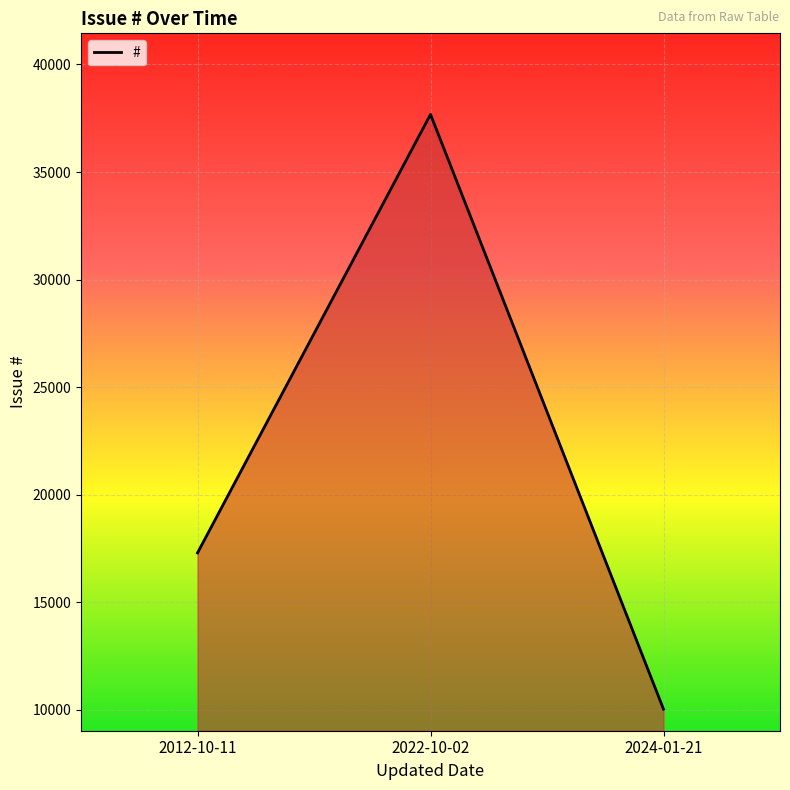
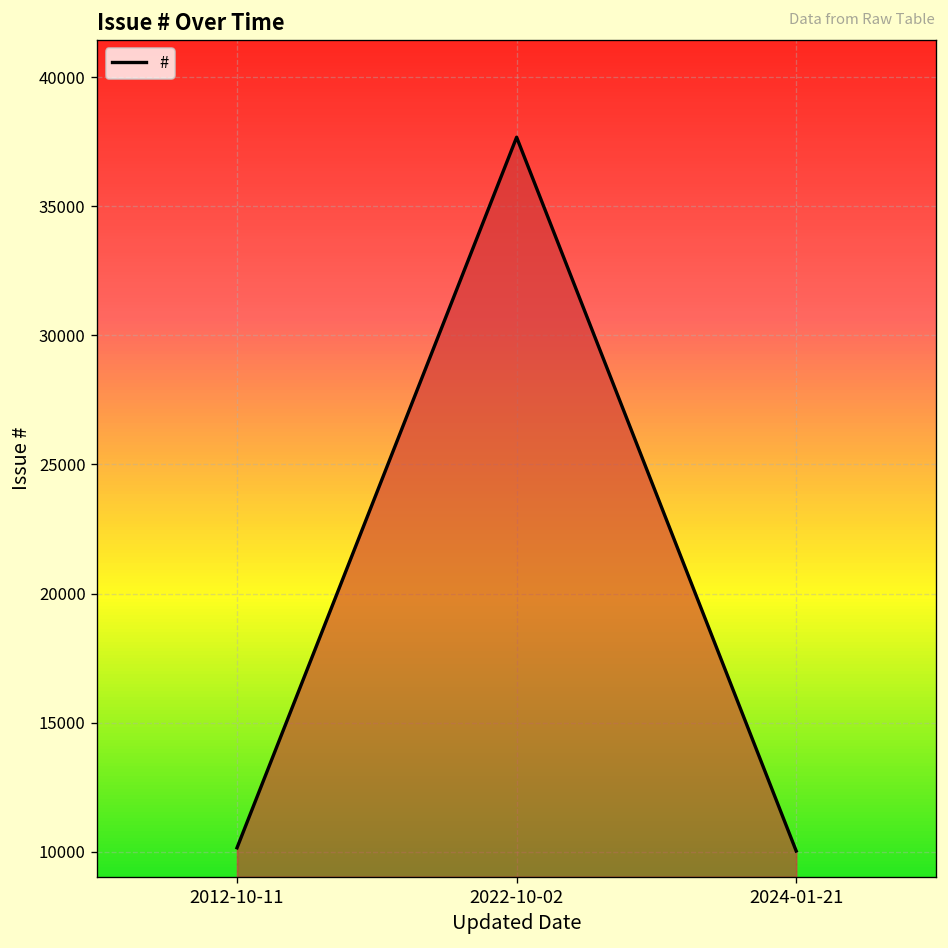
2012-10-11: 17300 -> 10100
